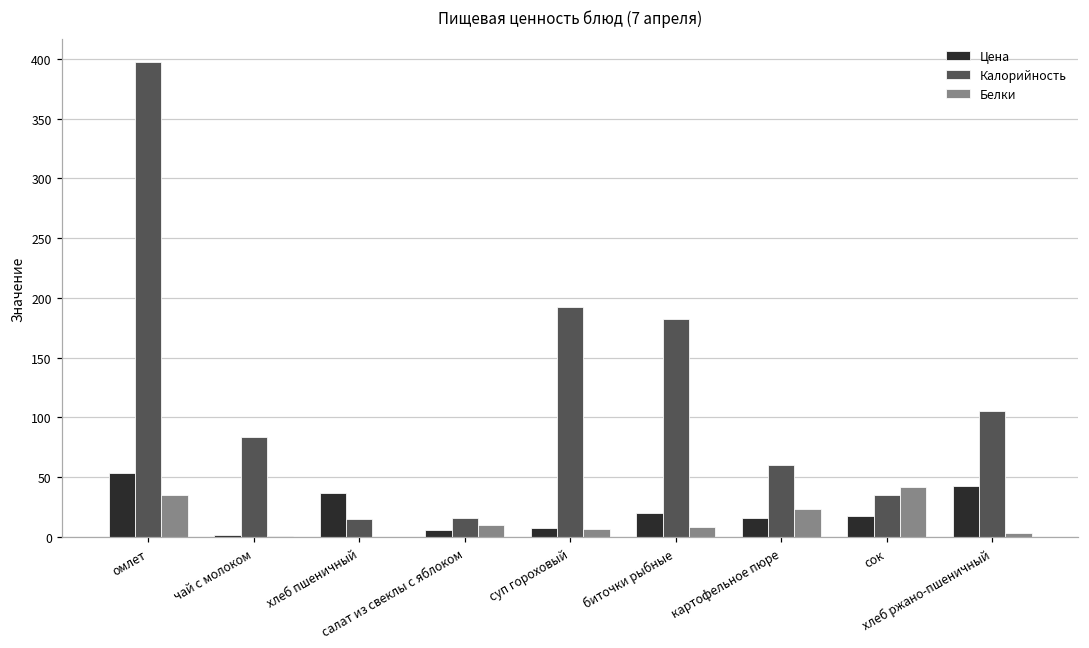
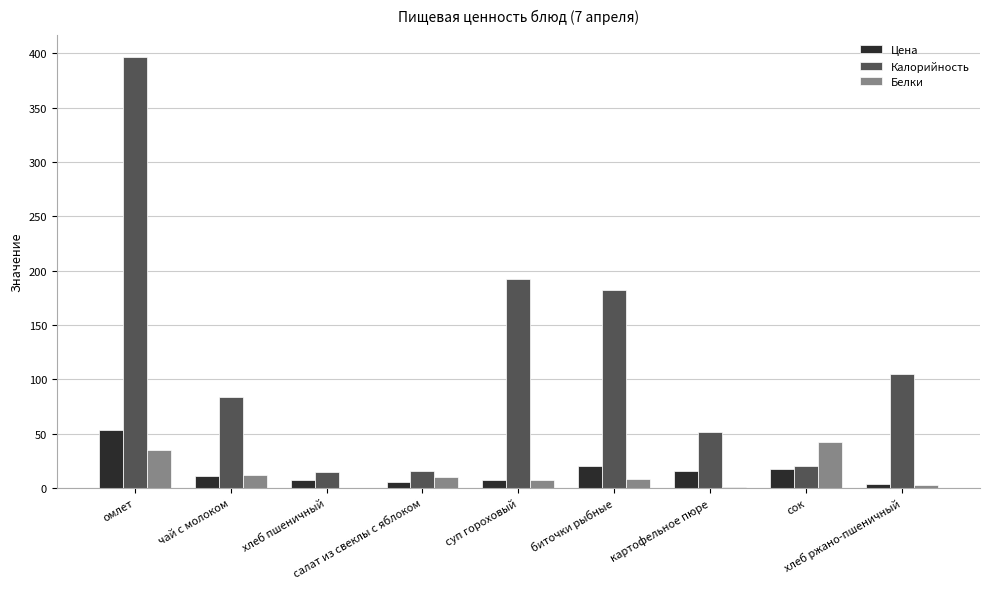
Цена, чай с молоком: 2 -> 11
Белки, чай с молоком: 1 -> 12
Цена, хлеб пшеничный: 36 -> 7
Калорийность, картофельное пюре: 60 -> 52
Белки, картофельное пюре: 23 -> 1
Калорийность, сок: 35 -> 20
Цена, хлеб ржано-пшеничный: 42 -> 4
